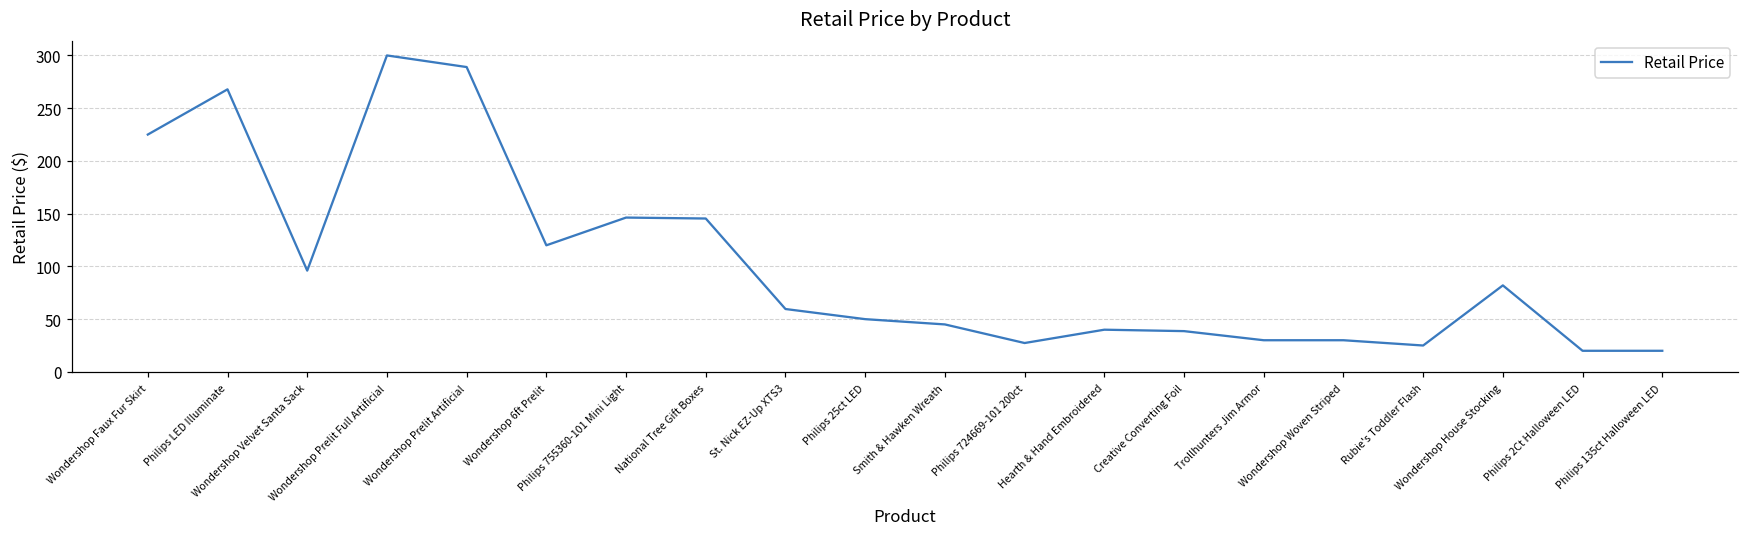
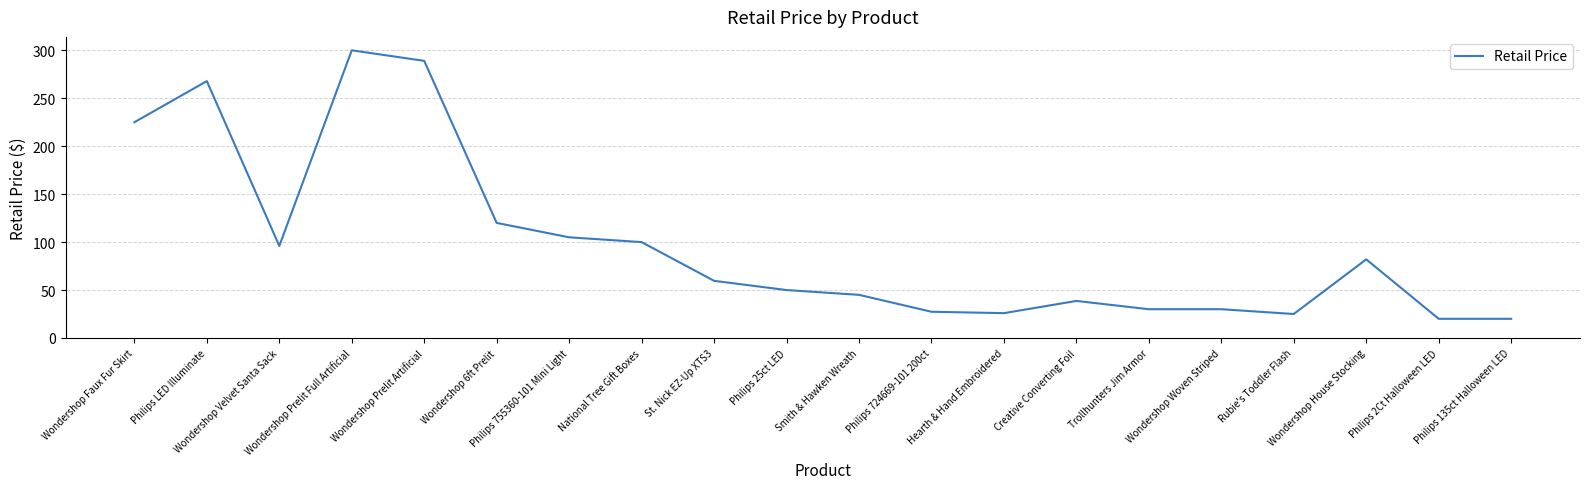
Philips 755360-101 Mini Light: 150 -> 100
National Tree Gift Boxes: 150 -> 100
Hearth & Hand Embroidered: 40 -> 30
